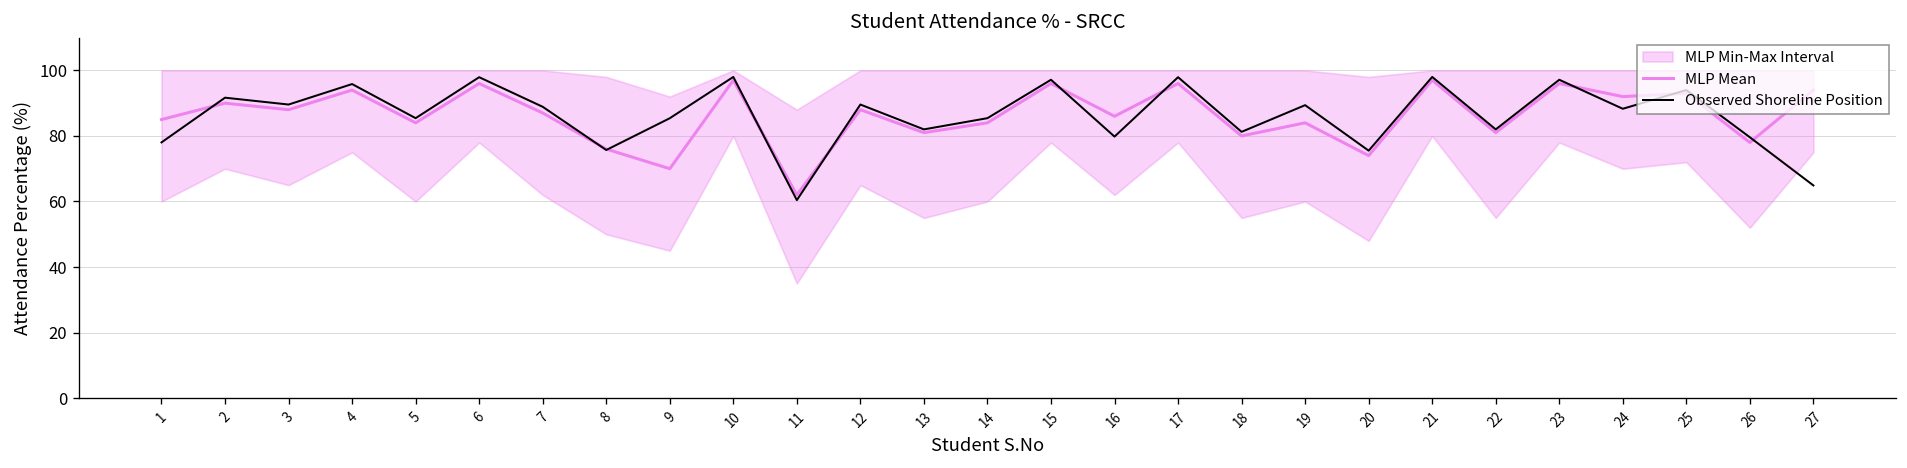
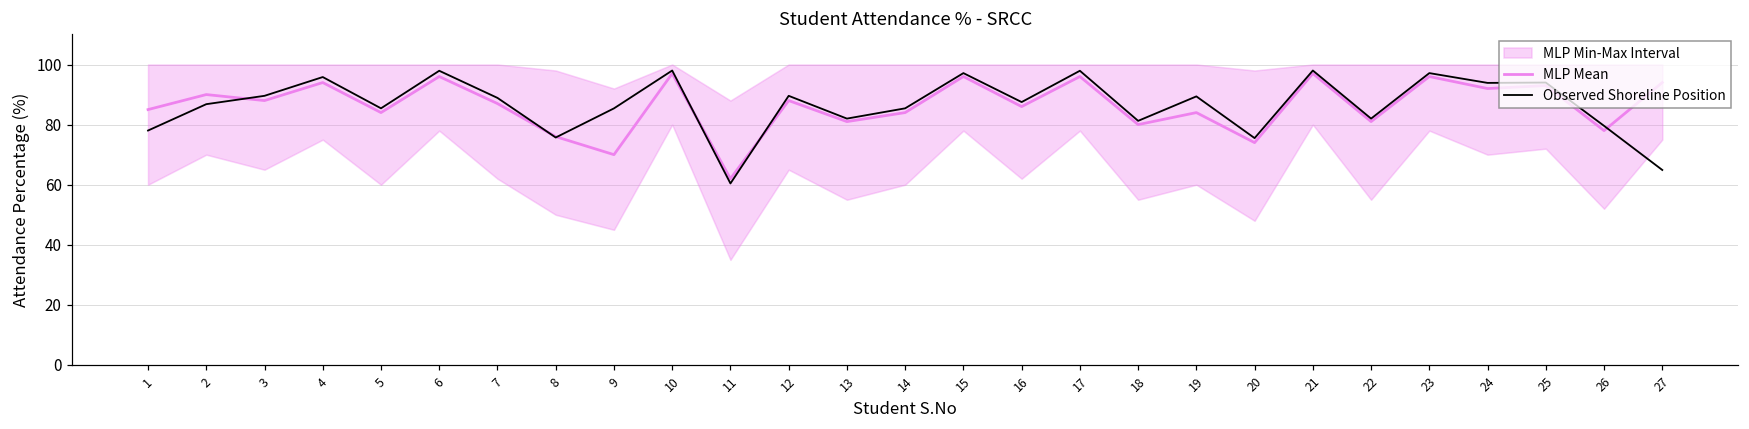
Observed Shoreline Position, 2: 92 -> 87
Observed Shoreline Position, 16: 80 -> 88
Observed Shoreline Position, 24: 88 -> 94
